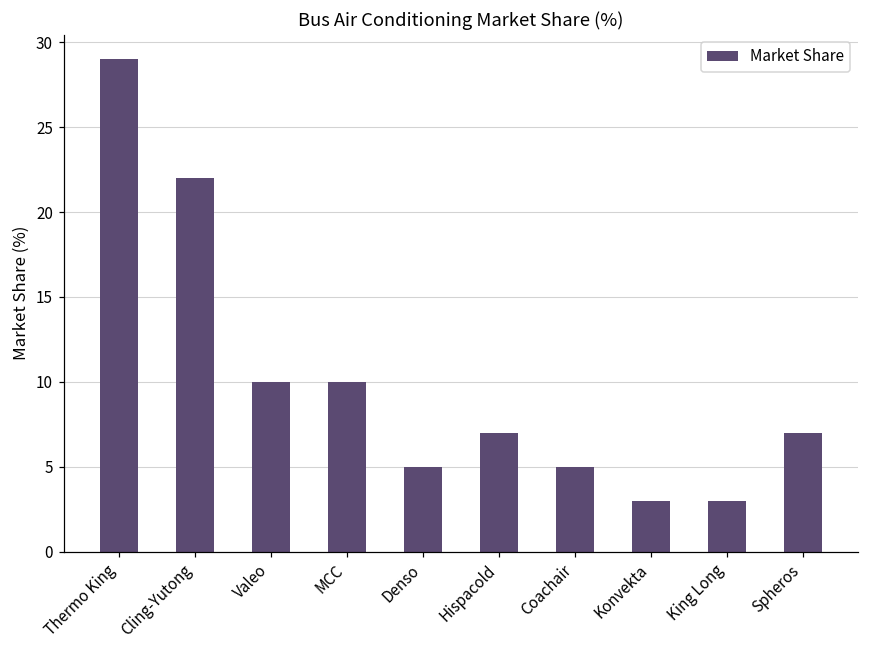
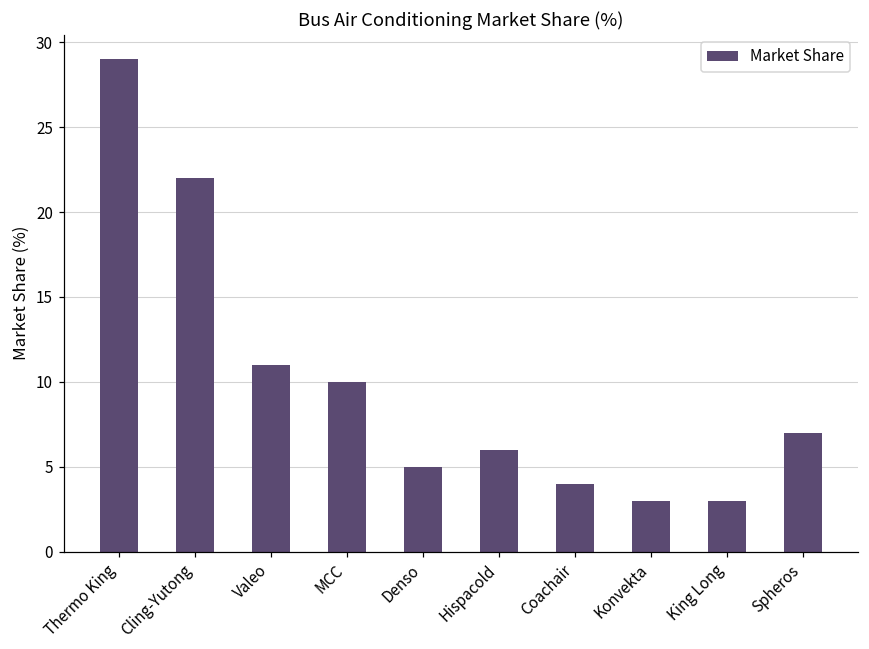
Valeo: 10 -> 11
Hispacold: 7 -> 6
Coachair: 5 -> 4
